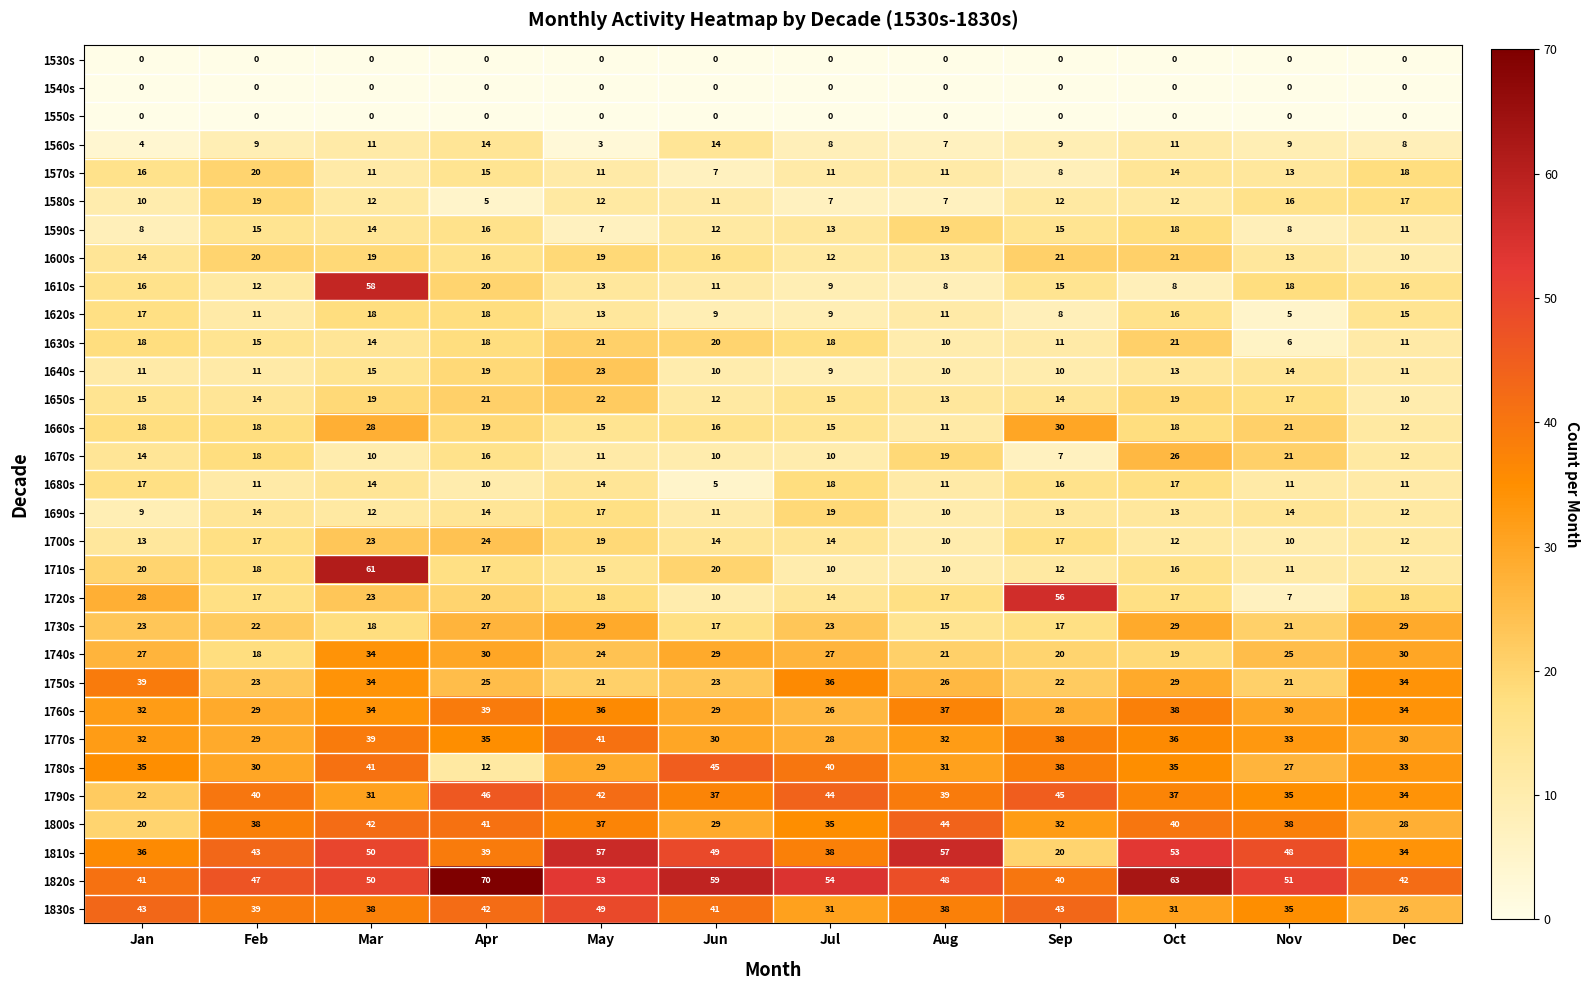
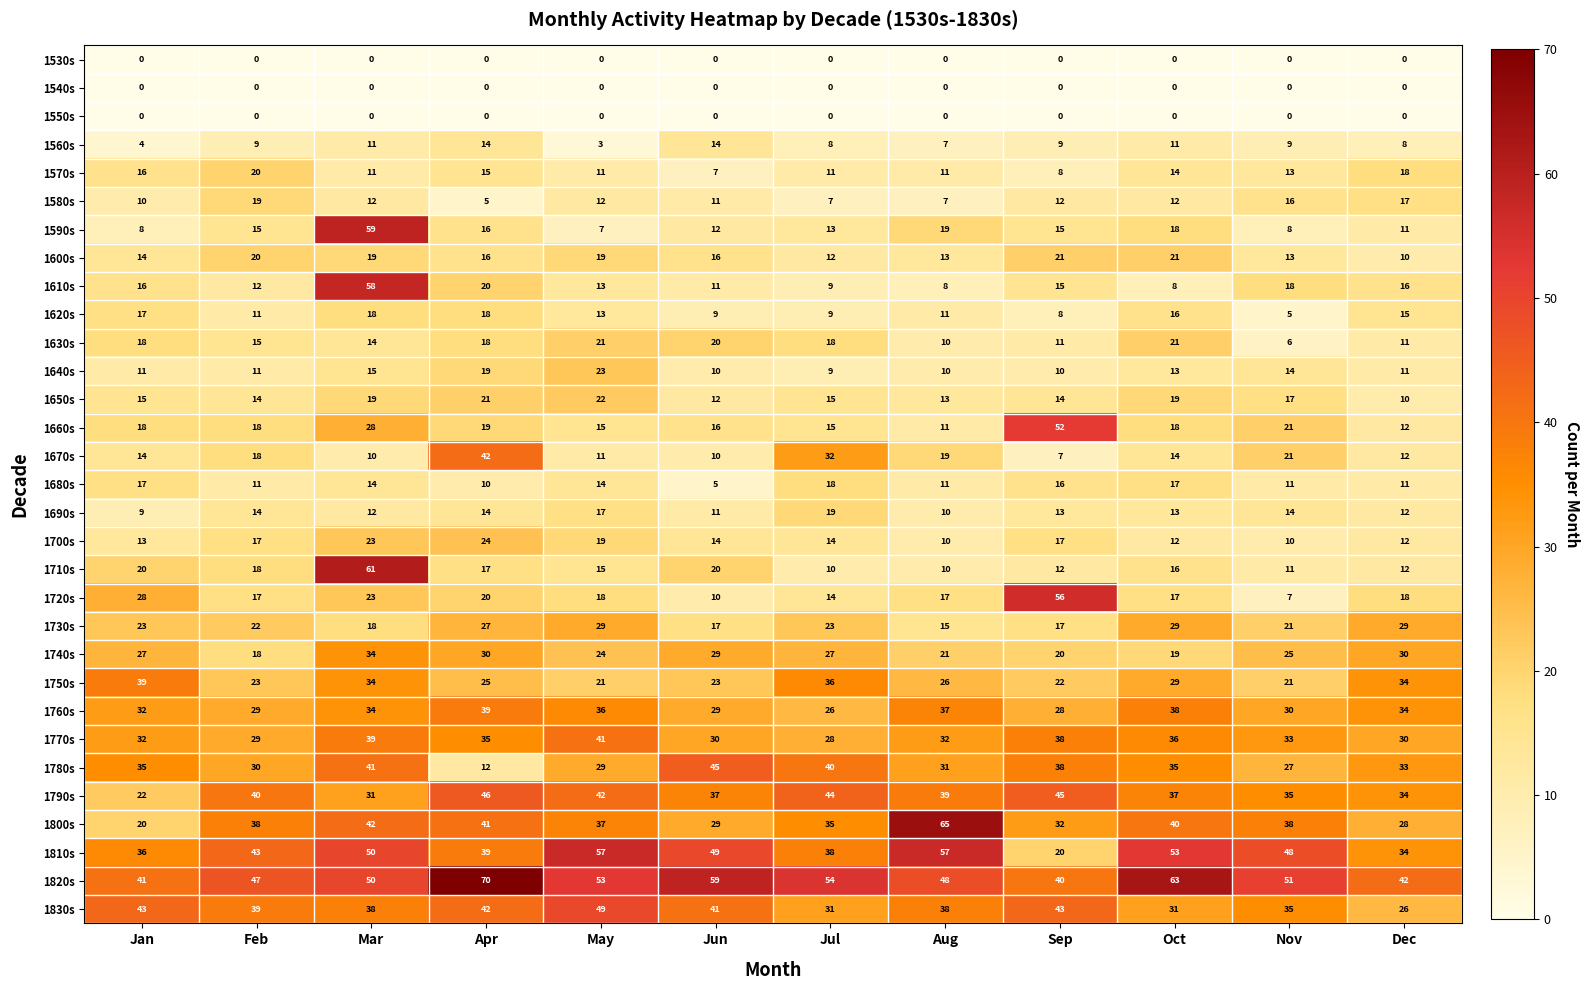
1590s, Mar: 14 -> 59
1660s, Sep: 30 -> 52
1670s, Apr: 16 -> 42
1670s, Jul: 10 -> 32
1670s, Oct: 26 -> 14
1800s, Aug: 44 -> 65
